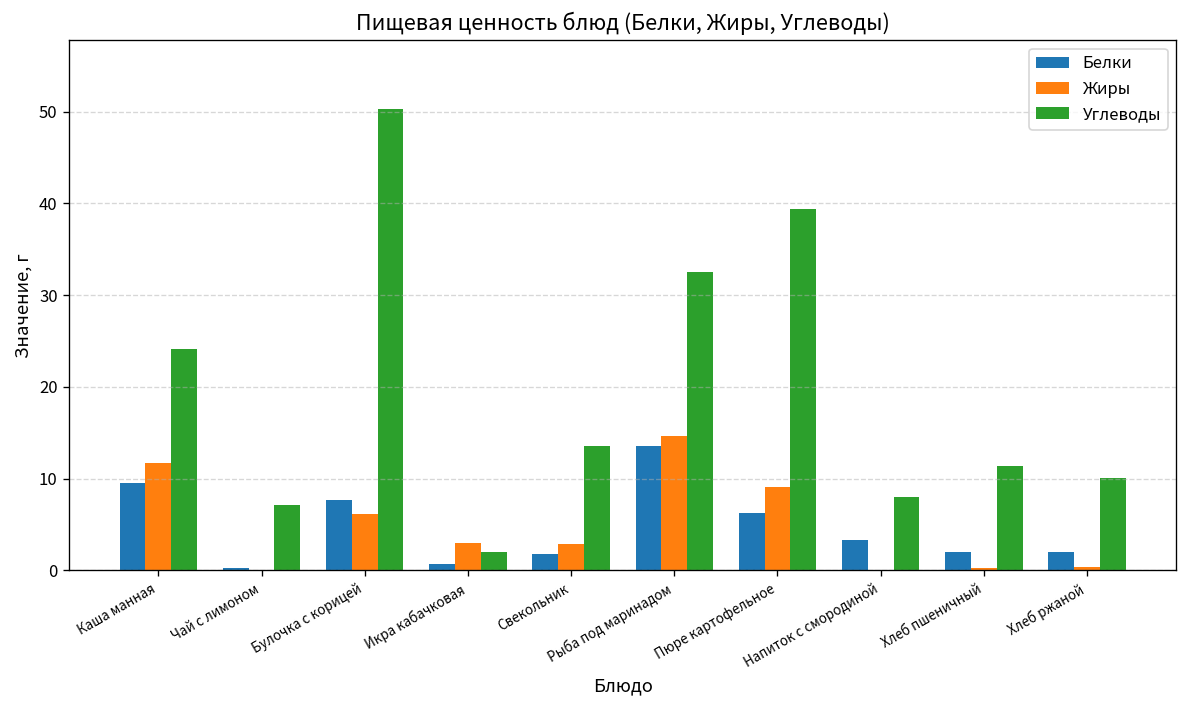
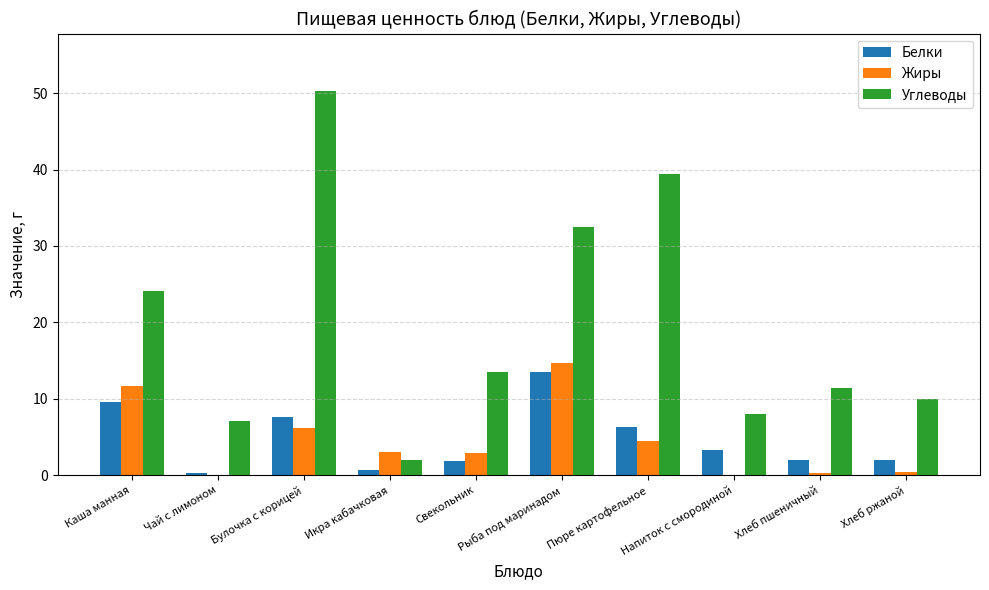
Жиры, Пюре картофельное: 9 -> 4
